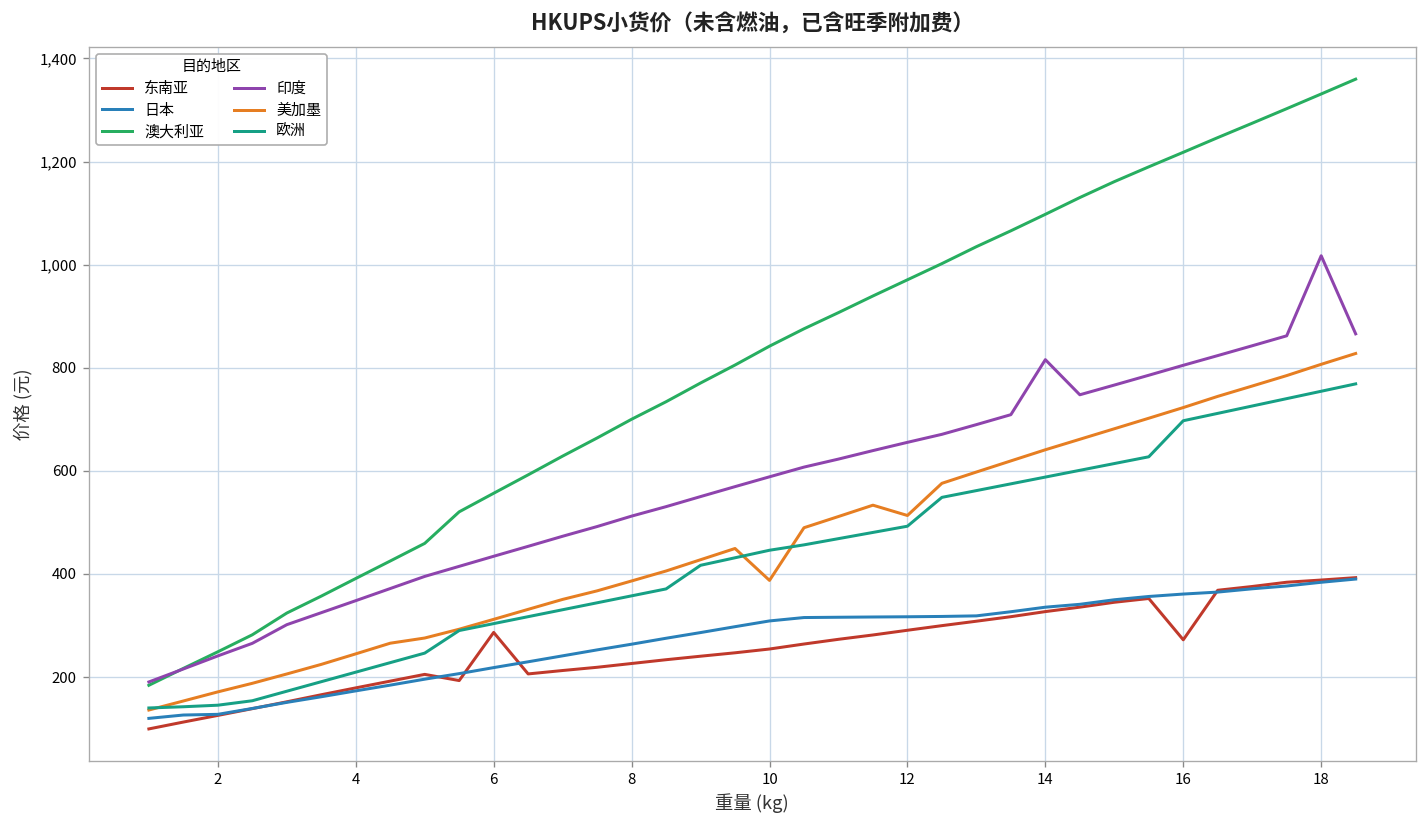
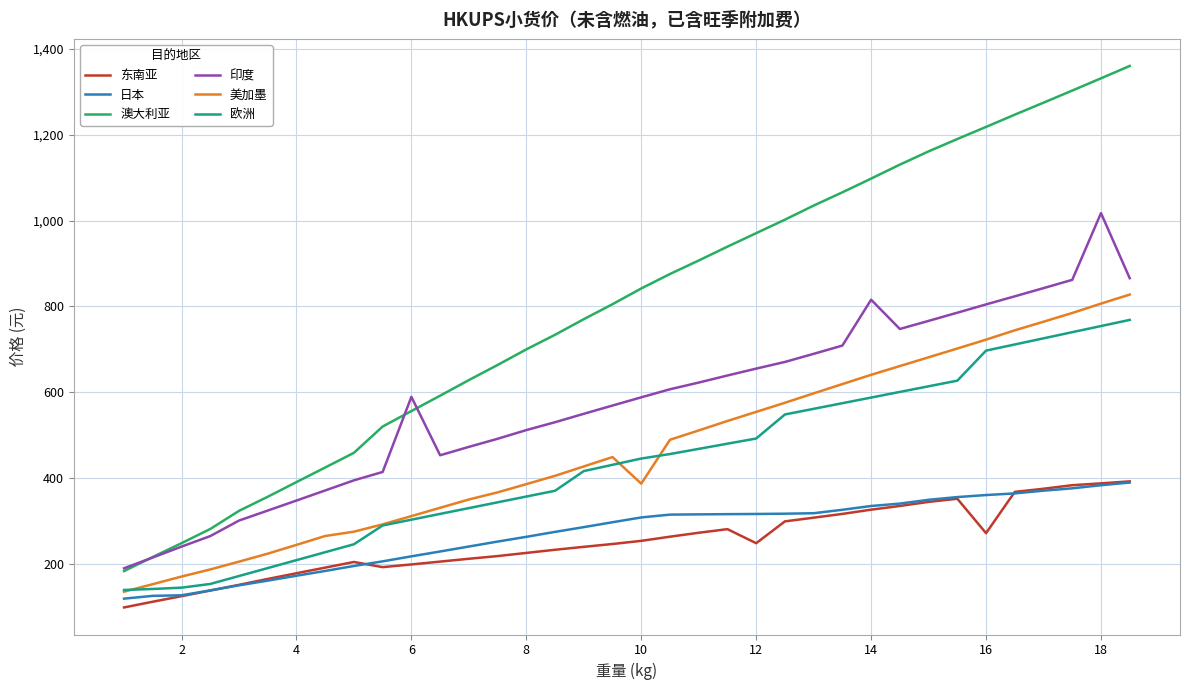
东南亚, 6: 290 -> 200
印度, 6: 430 -> 590
东南亚, 12: 290 -> 250
美加墨, 12: 510 -> 550
